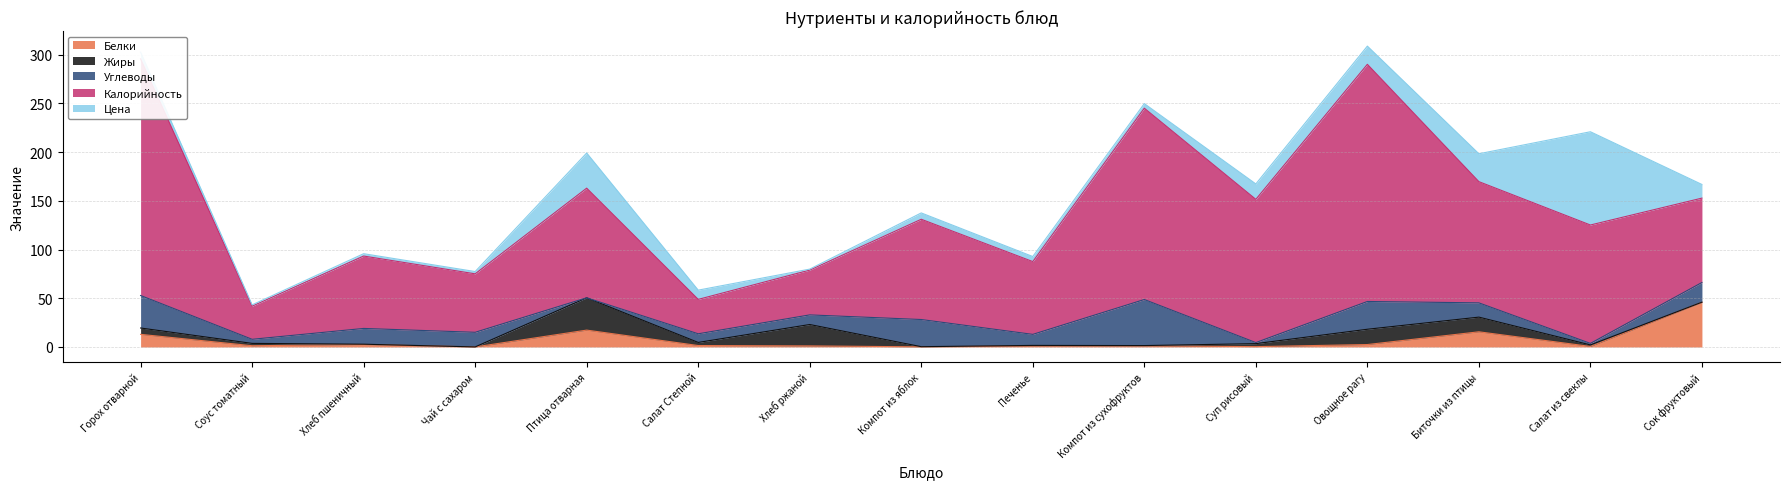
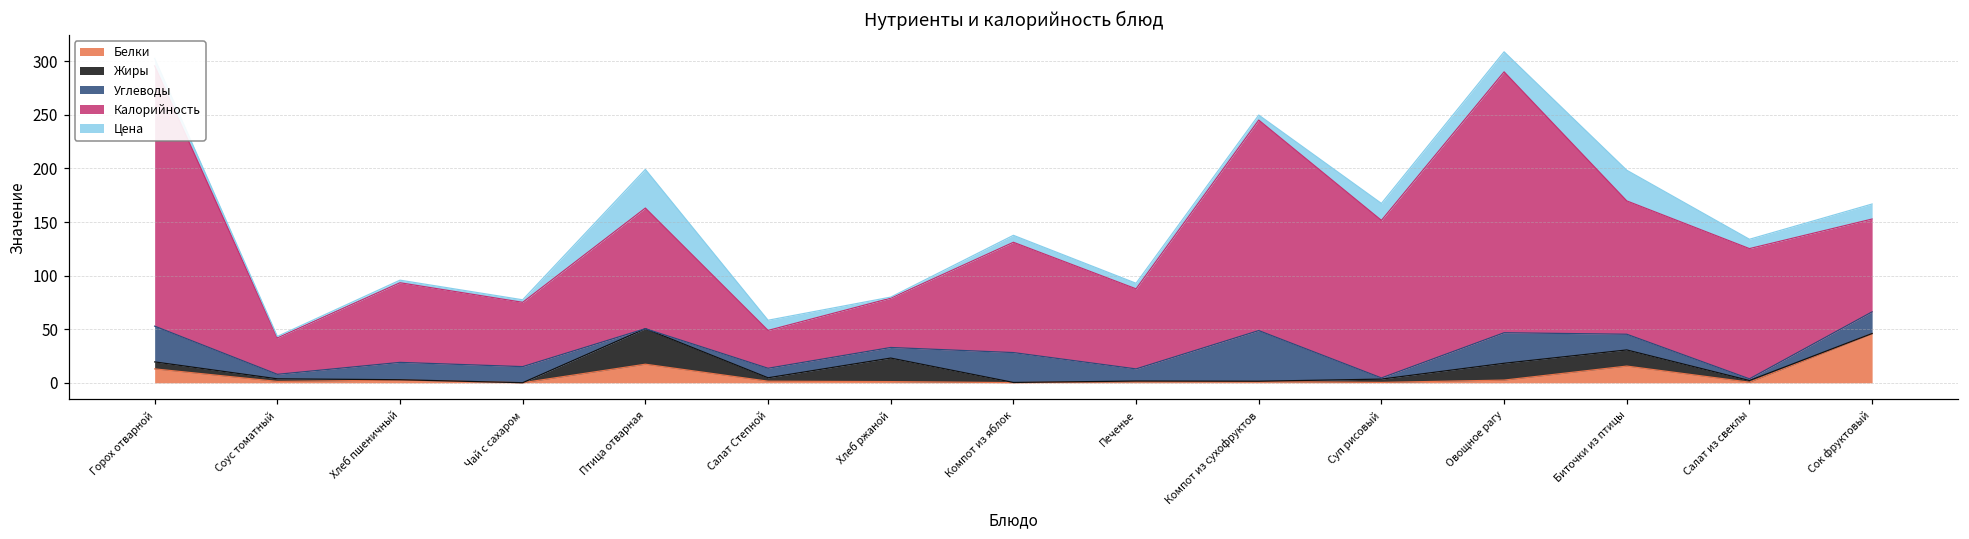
Цена, Салат из свеклы: 100 -> 10
